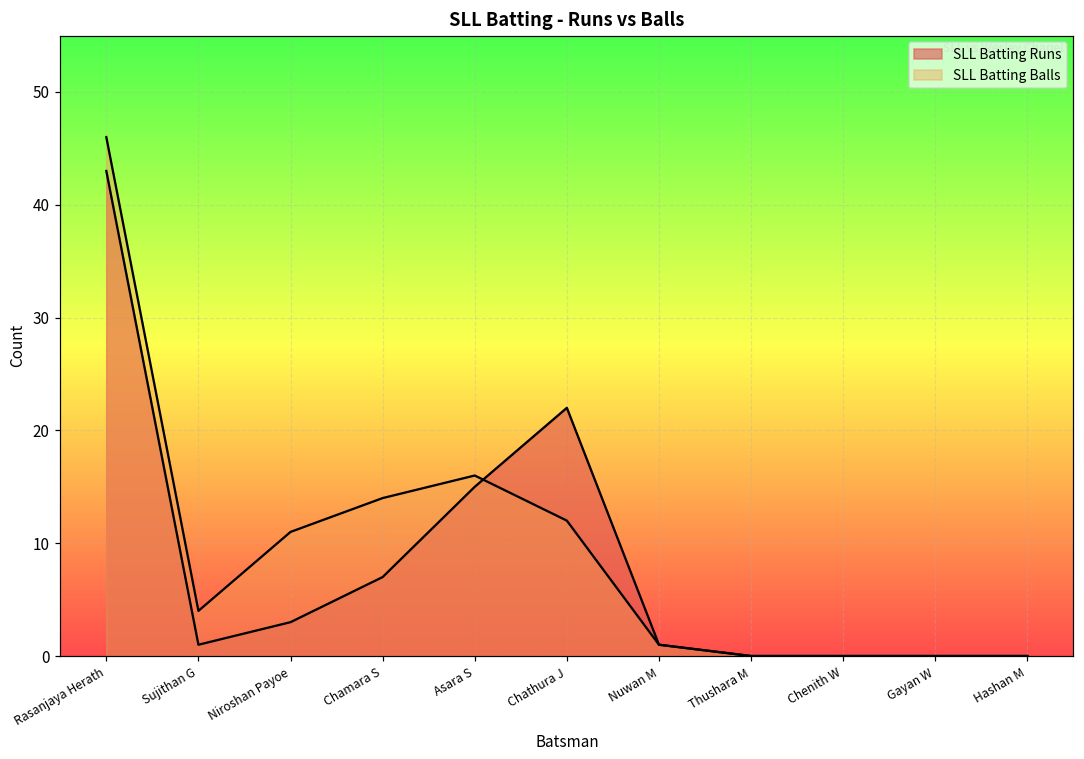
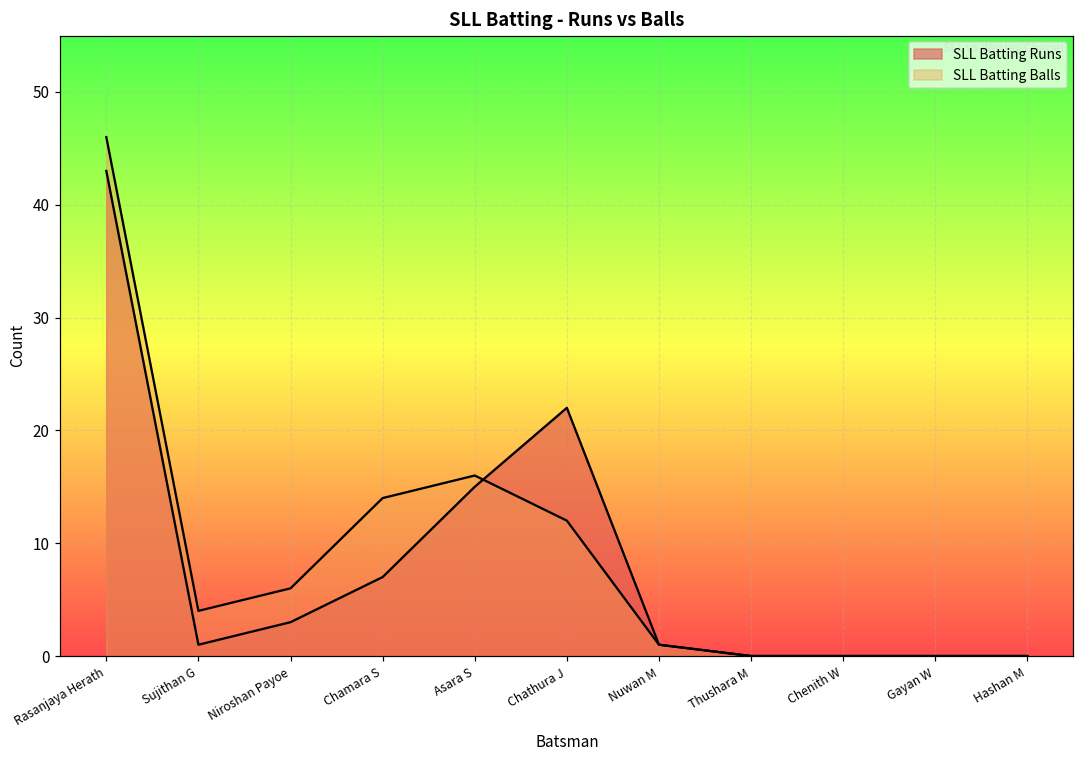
SLL Batting Balls, Niroshan Payoe: 11 -> 6
